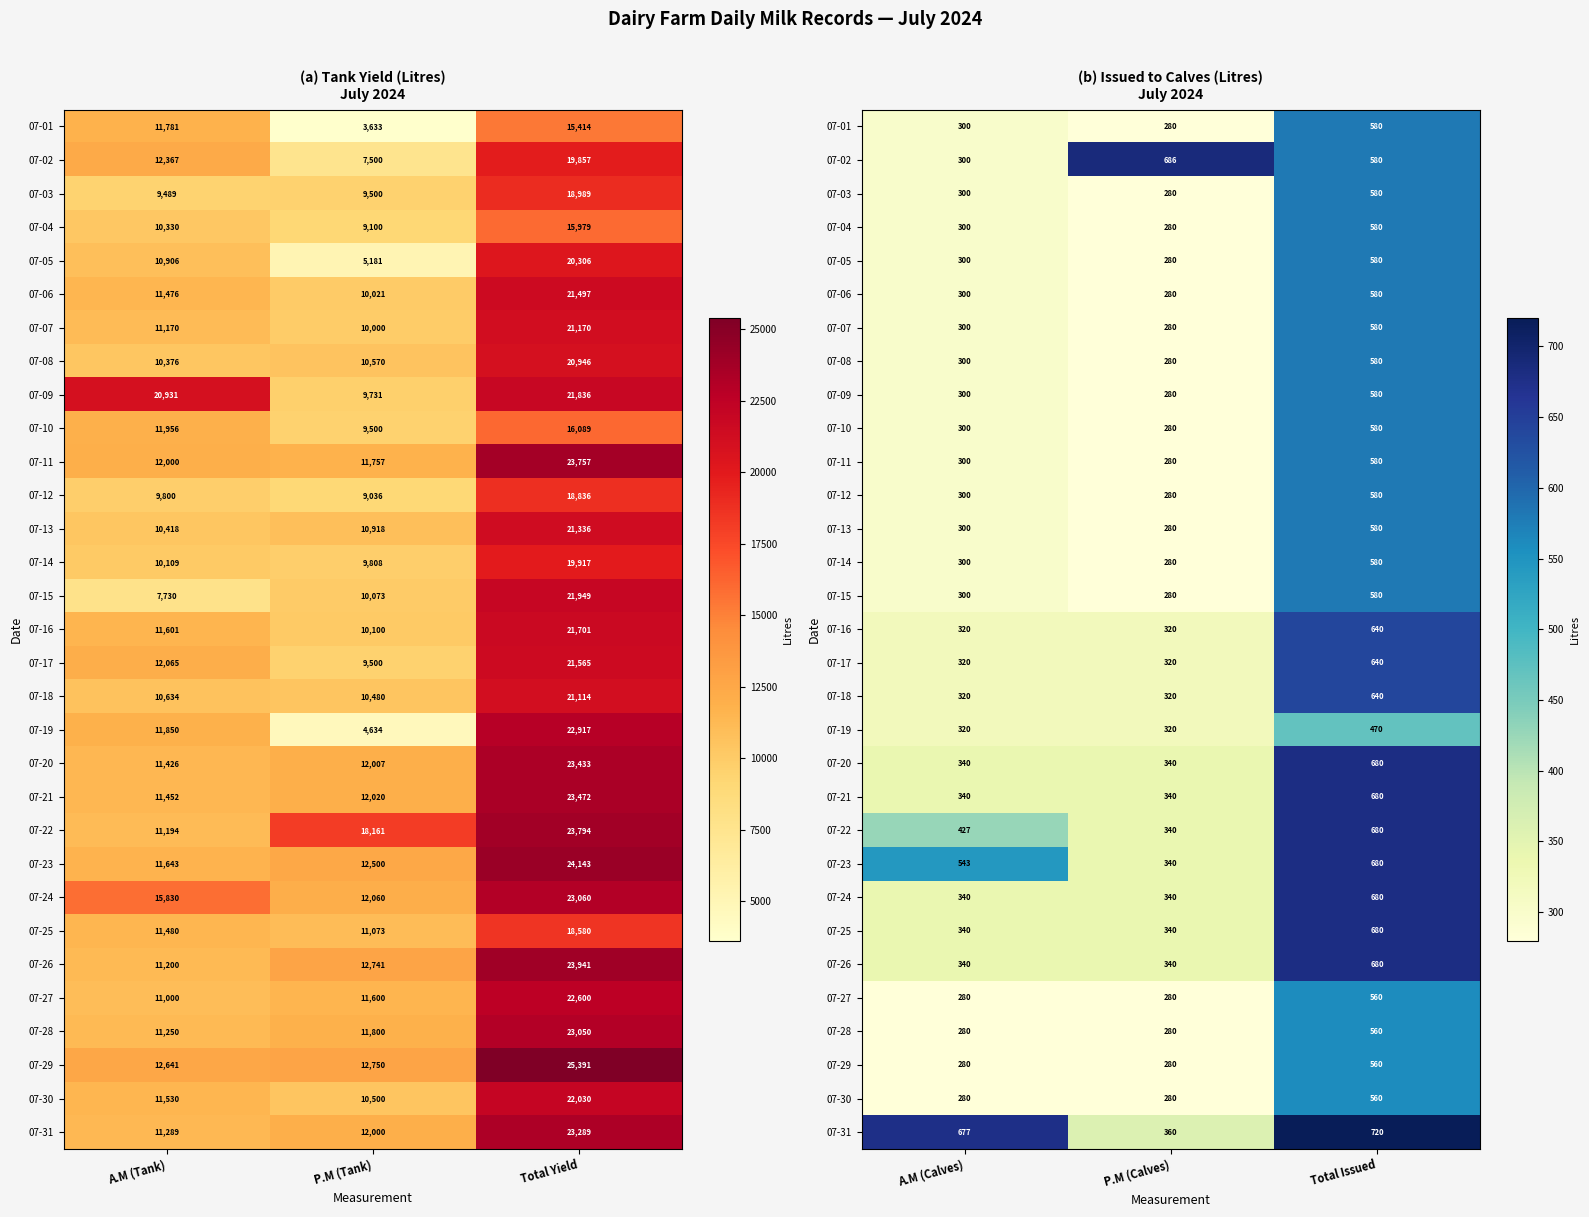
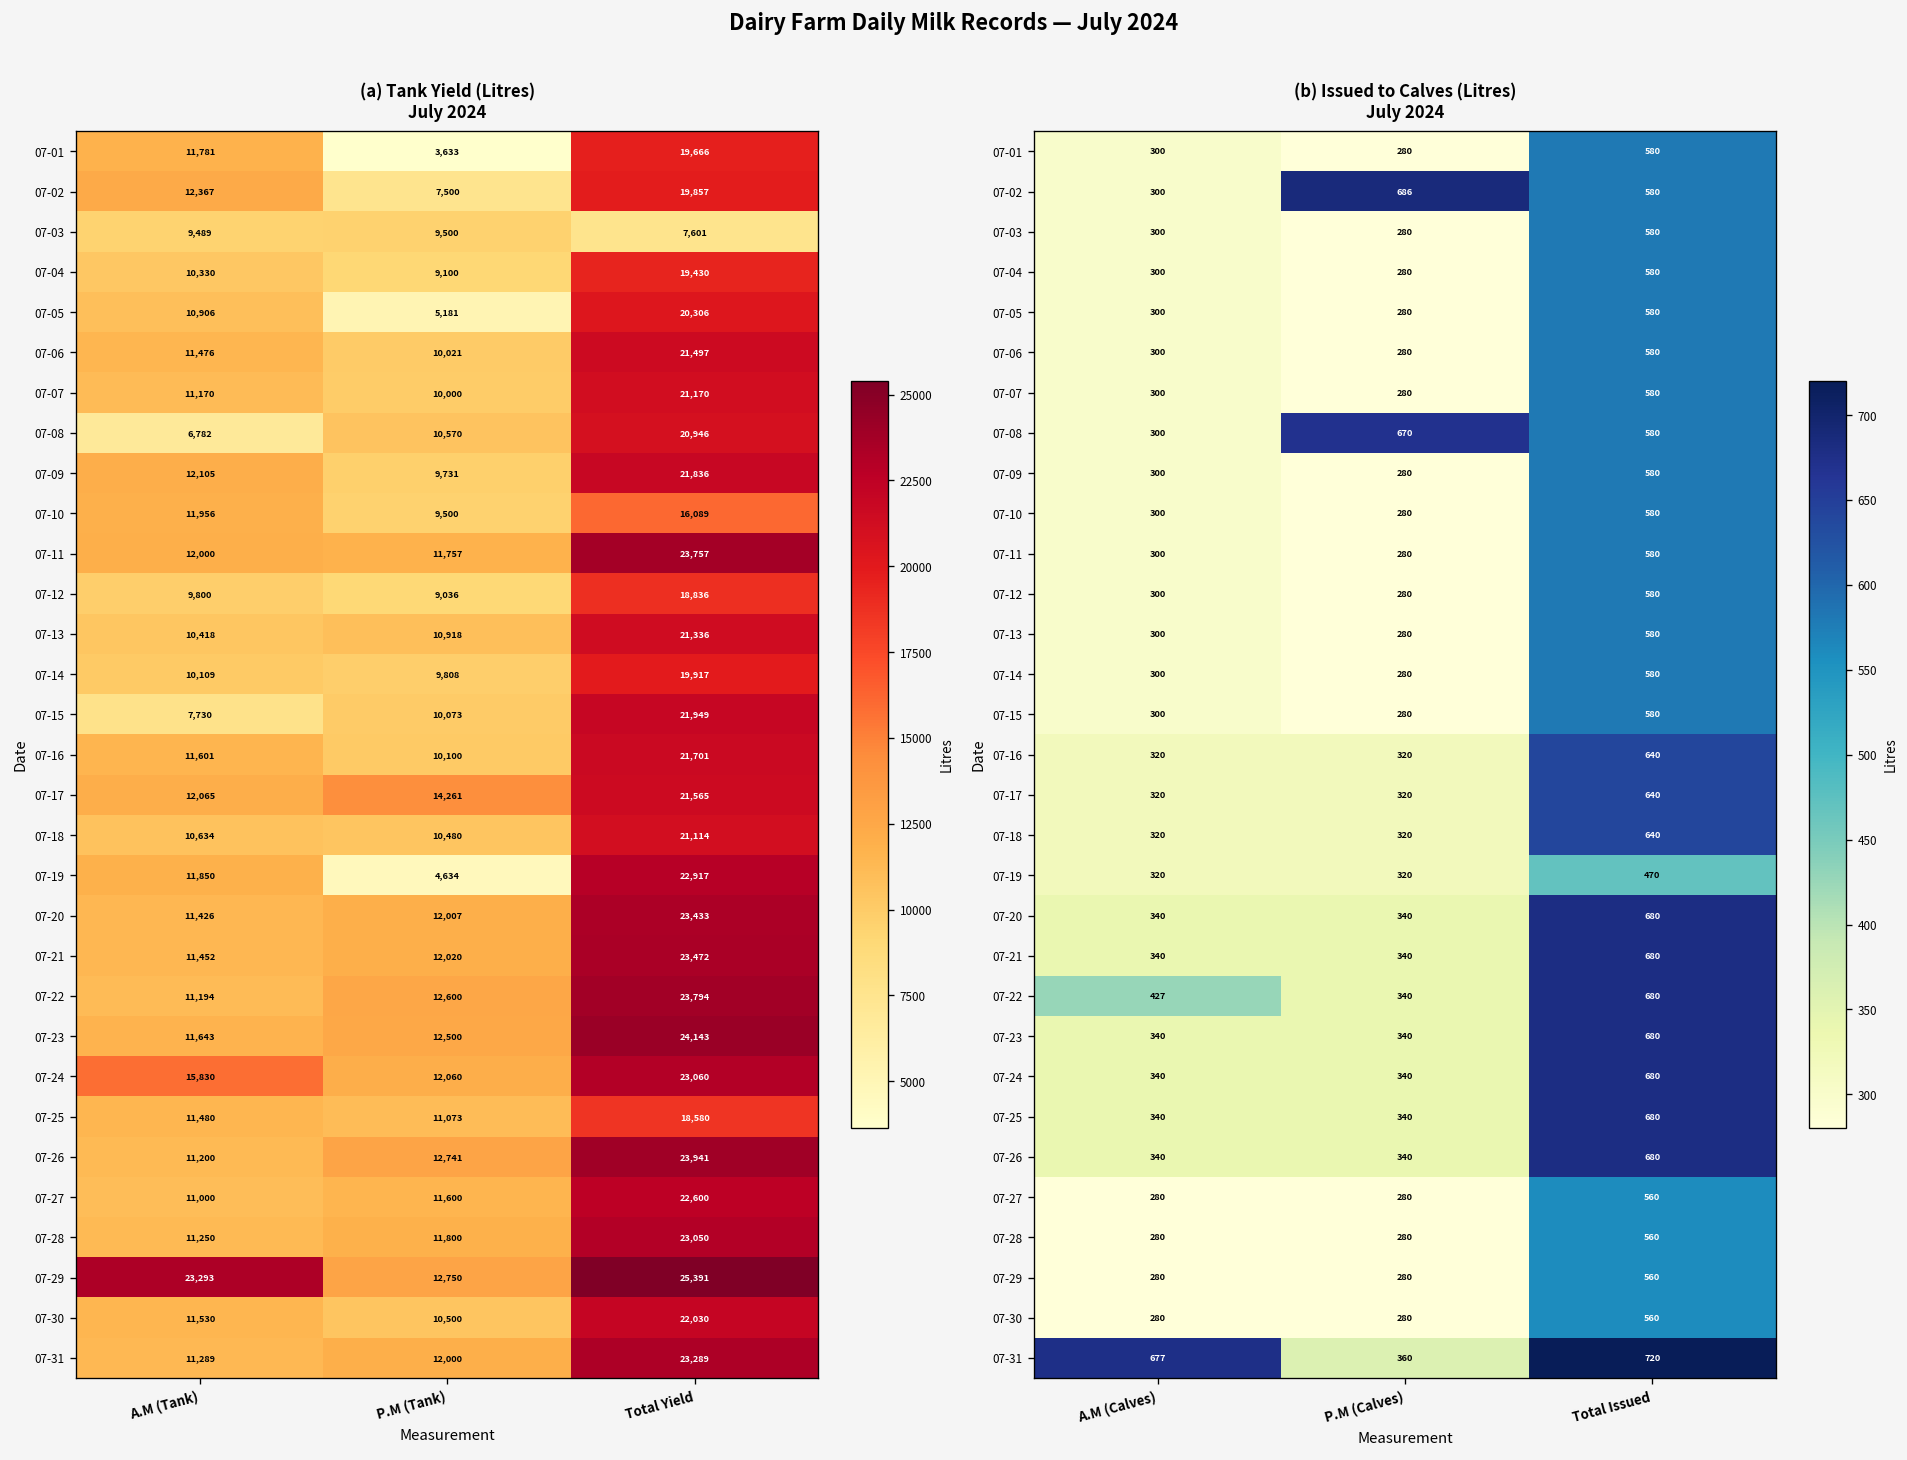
(a) Tank Yield (Litres) July 2024, 07-01, Total Yield: 15,414 -> 19,666
(a) Tank Yield (Litres) July 2024, 07-03, Total Yield: 18,989 -> 7,601
(a) Tank Yield (Litres) July 2024, 07-04, Total Yield: 15,979 -> 19,430
(a) Tank Yield (Litres) July 2024, 07-08, A.M (Tank): 10,376 -> 6,782
(a) Tank Yield (Litres) July 2024, 07-09, A.M (Tank): 20,931 -> 12,105
(a) Tank Yield (Litres) July 2024, 07-17, P.M (Tank): 9,500 -> 14,261
(a) Tank Yield (Litres) July 2024, 07-22, P.M (Tank): 18,161 -> 12,600
(a) Tank Yield (Litres) July 2024, 07-29, A.M (Tank): 12,641 -> 23,293
(b) Issued to Calves (Litres) July 2024, 07-08, P.M (Calves): 280 -> 670
(b) Issued to Calves (Litres) July 2024, 07-23, A.M (Calves): 543 -> 340
